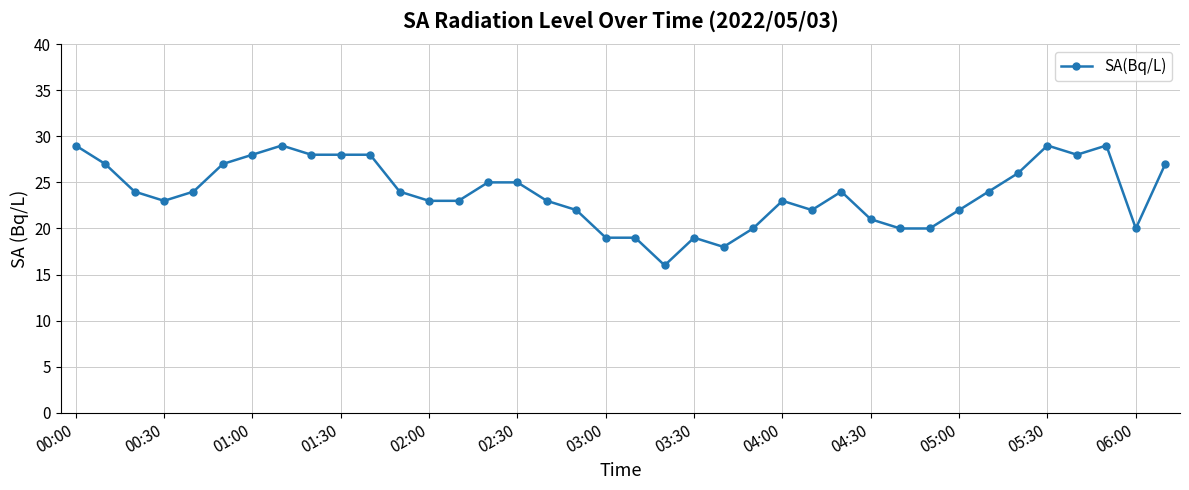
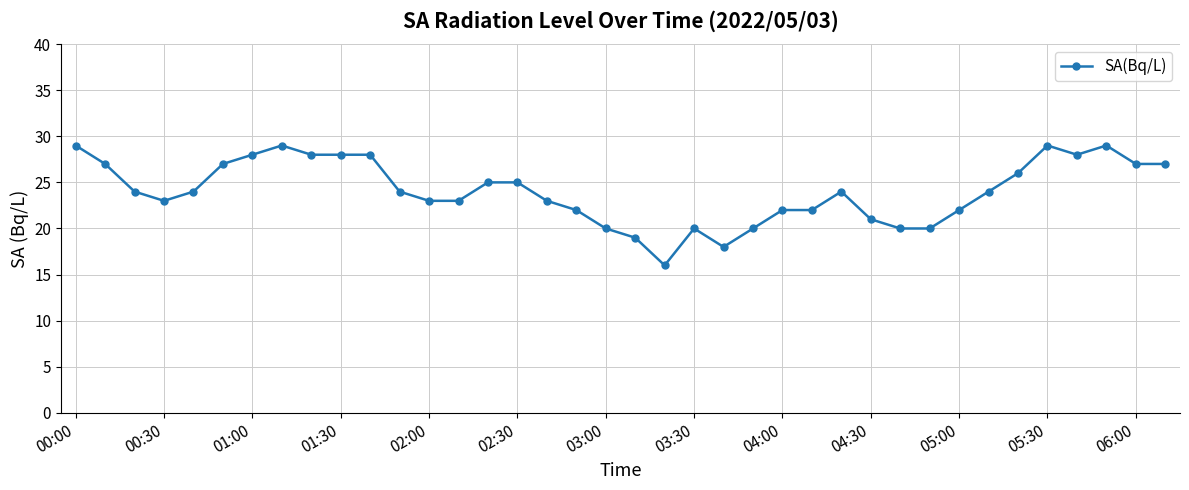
03:00: 19 -> 20
03:30: 19 -> 20
04:00: 23 -> 22
06:00: 20 -> 27
